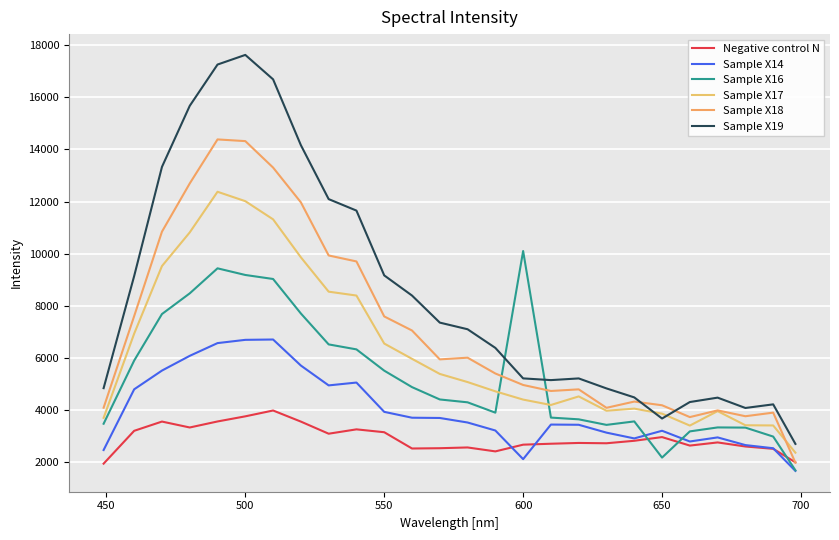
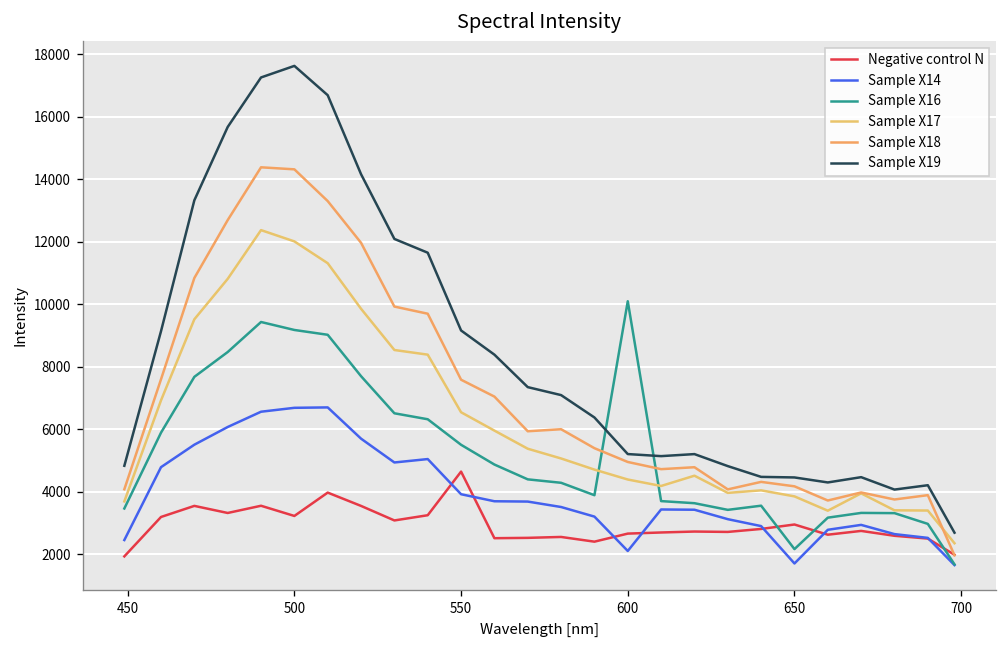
Negative control N, 500: 3800 -> 3200
Negative control N, 550: 3100 -> 4600
Sample X14, 650: 3200 -> 1700
Sample X19, 650: 3700 -> 4500
